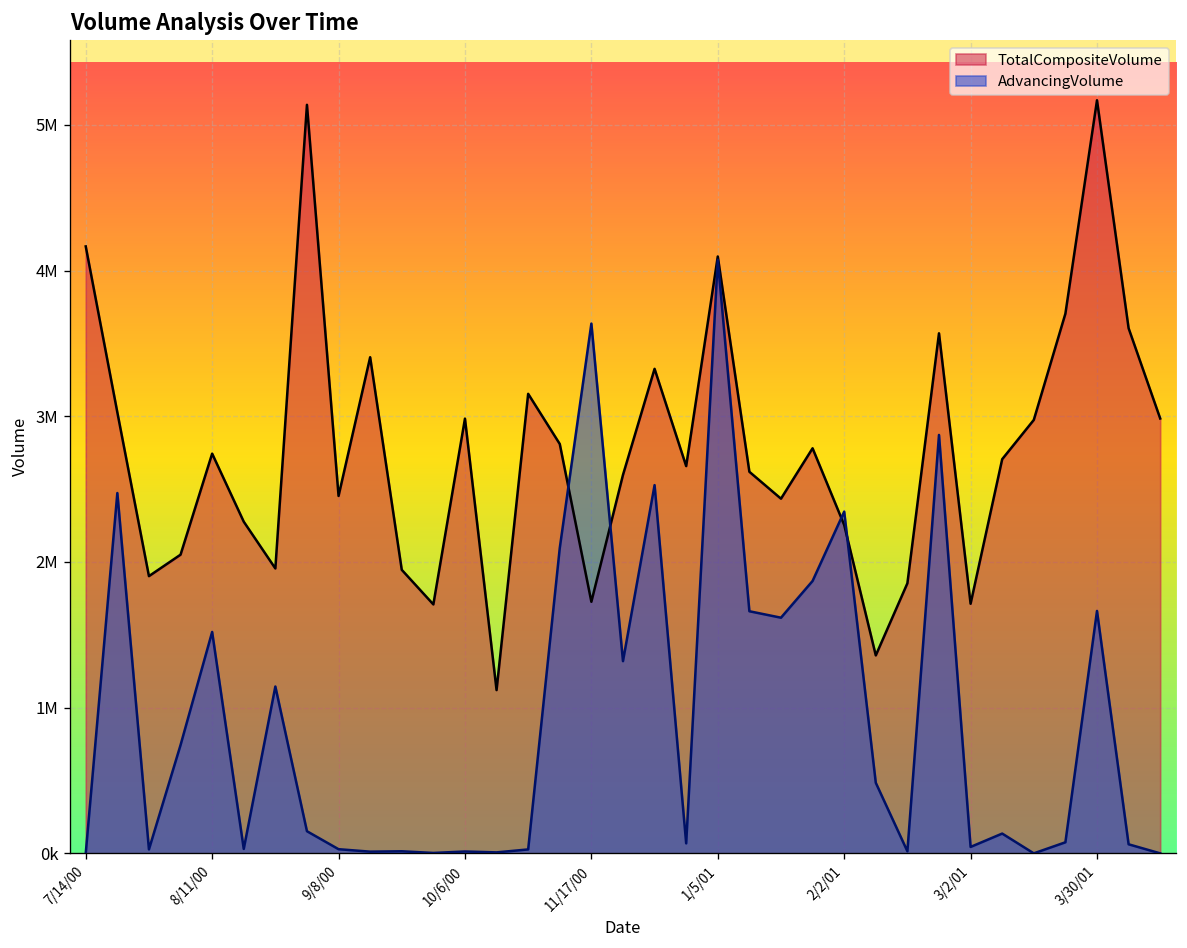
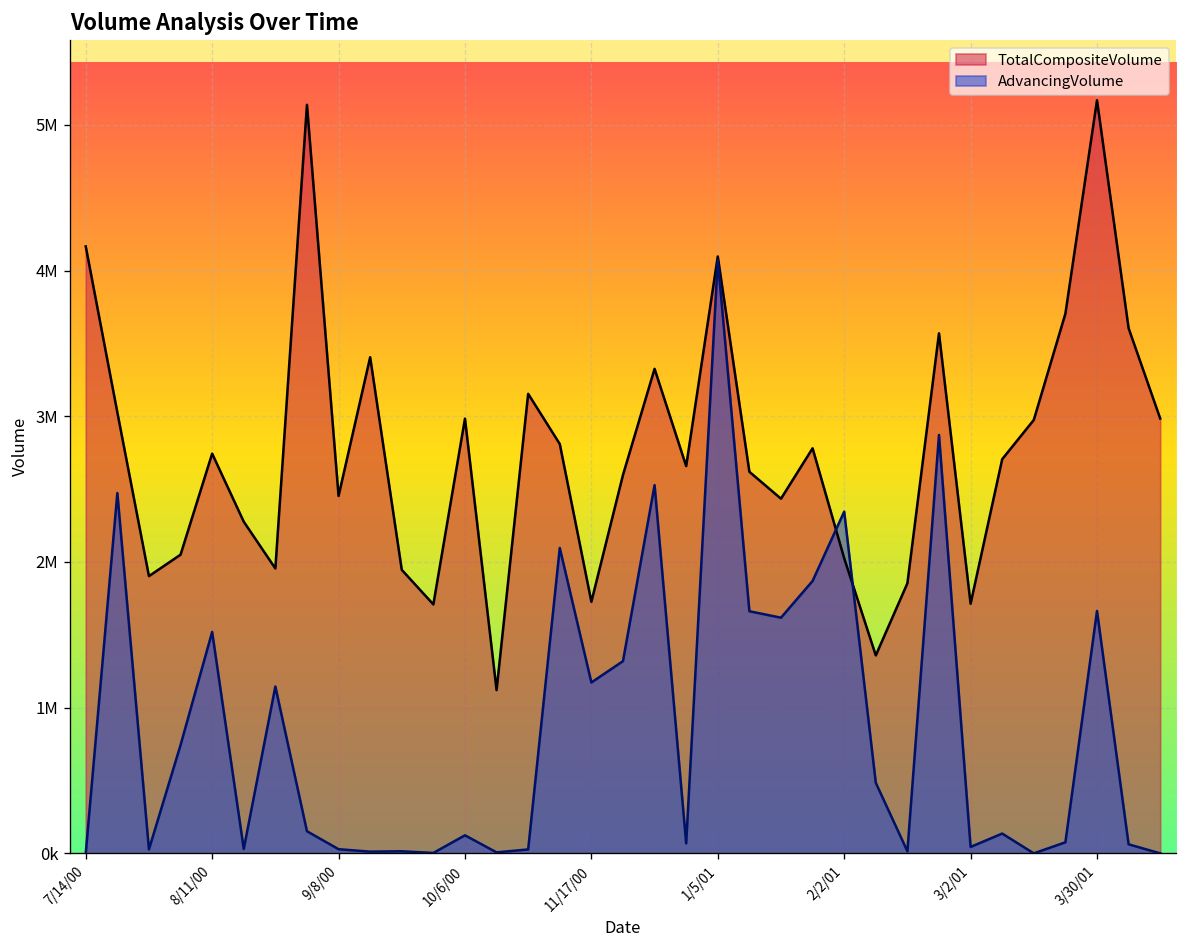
AdvancingVolume, 10/6/00: 10000 -> 120000
AdvancingVolume, 11/17/00: 3640000 -> 1170000
TotalCompositeVolume, 2/2/01: 2250000 -> 2030000
